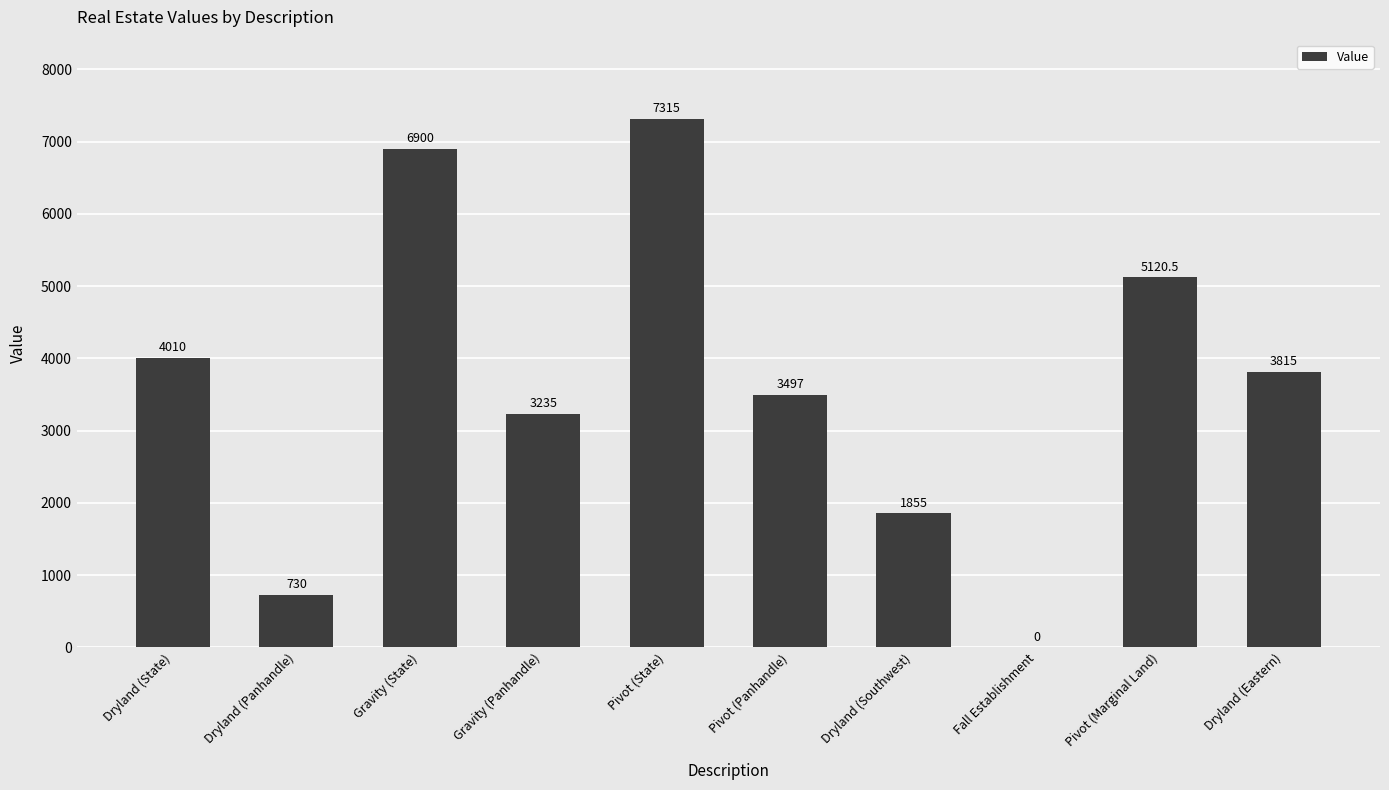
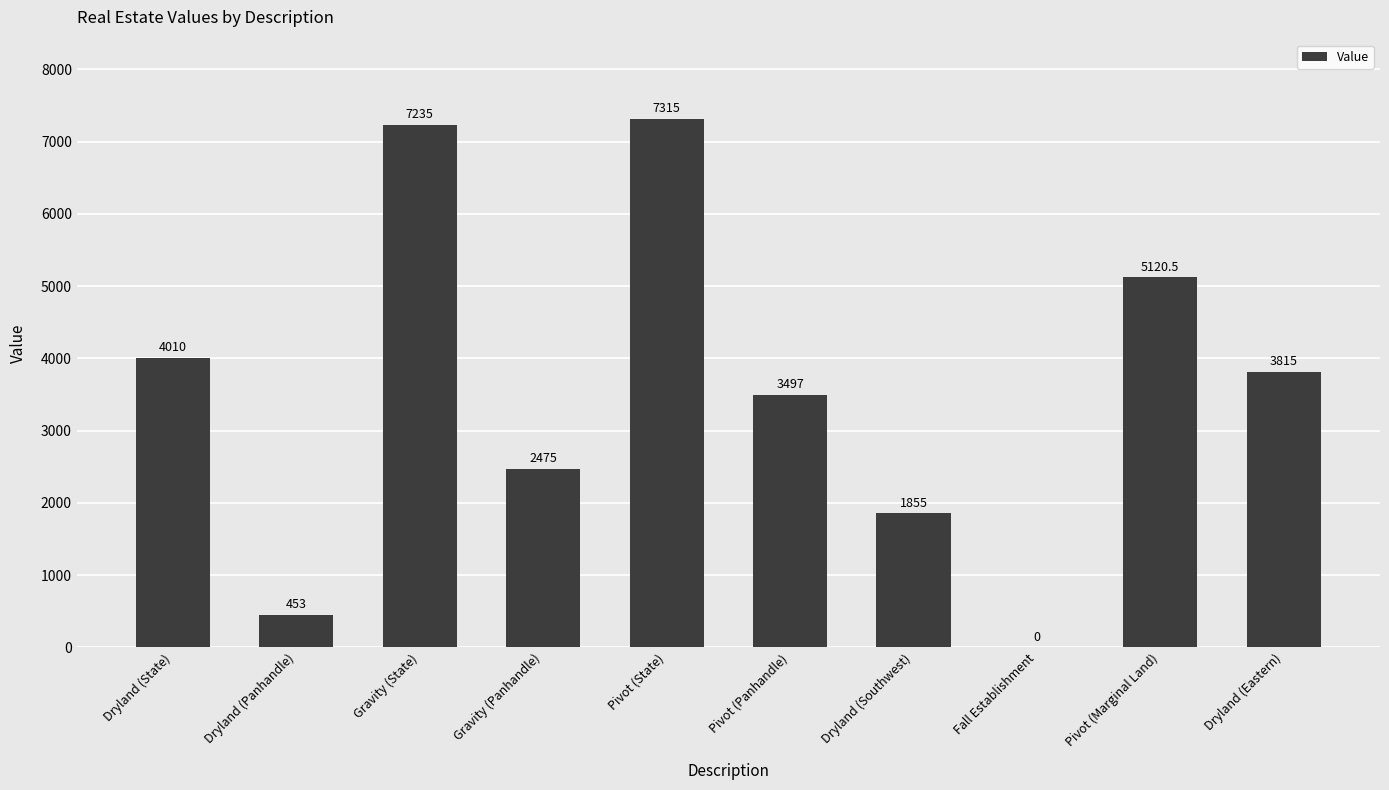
Dryland (Panhandle): 730 -> 453
Gravity (State): 6900 -> 7235
Gravity (Panhandle): 3235 -> 2475
